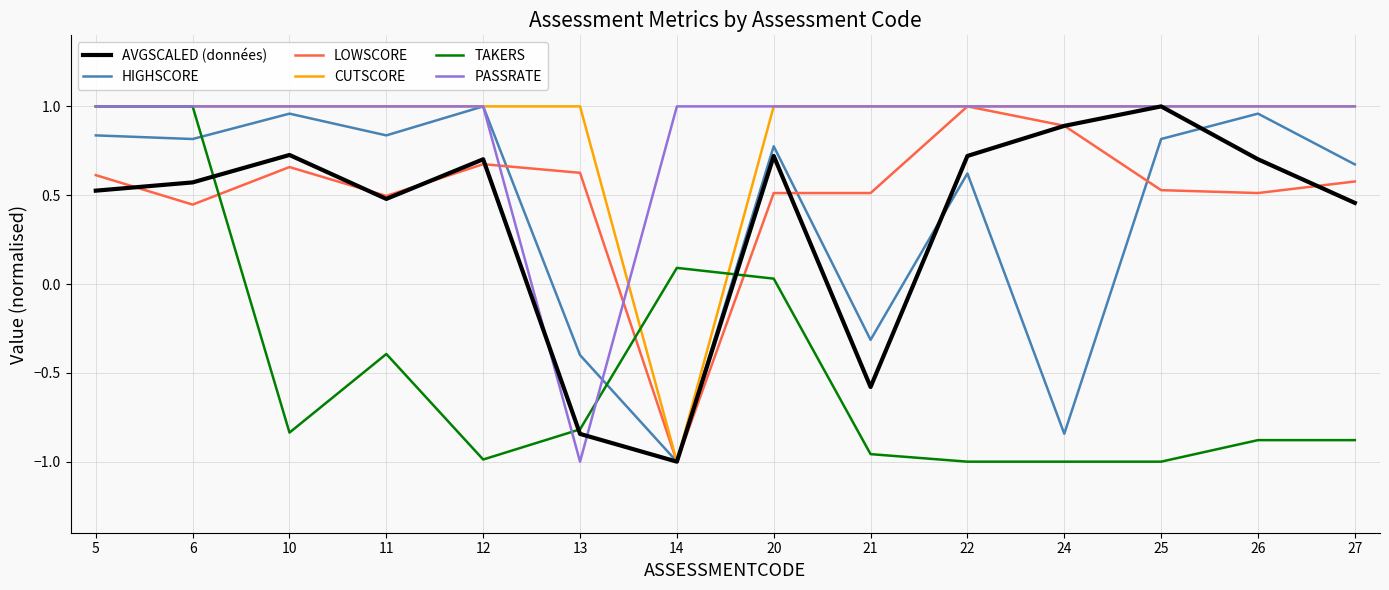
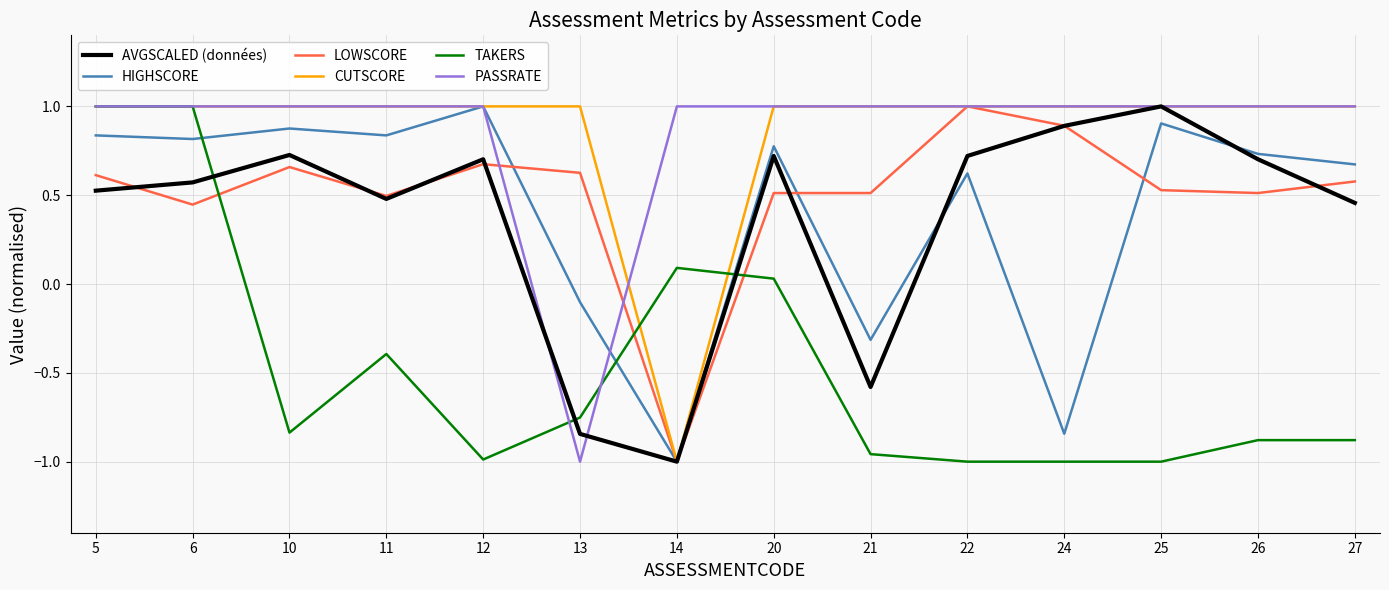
HIGHSCORE, 10: 0.96 -> 0.88
HIGHSCORE, 13: -0.40 -> -0.10
TAKERS, 13: -0.82 -> -0.75
HIGHSCORE, 25: 0.82 -> 0.90
HIGHSCORE, 26: 0.96 -> 0.73
